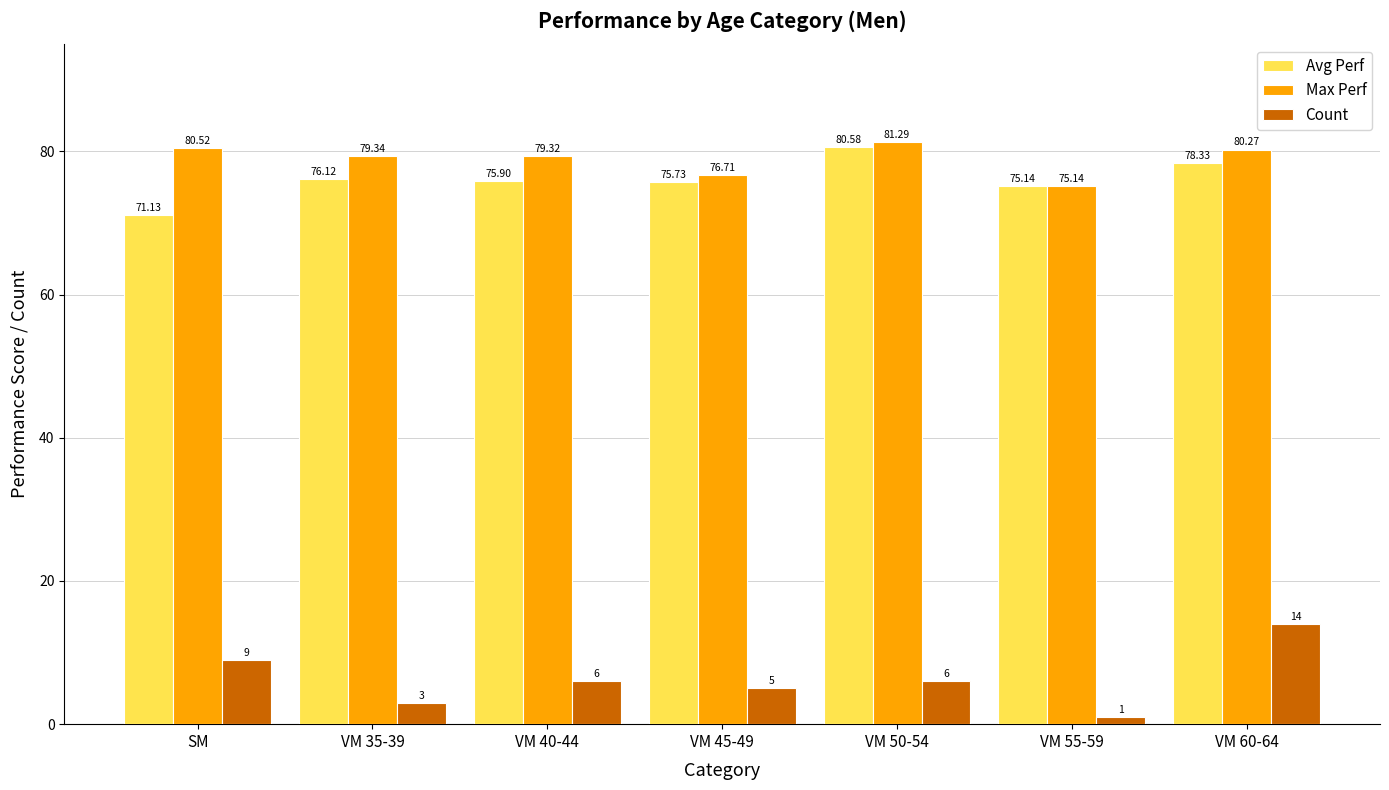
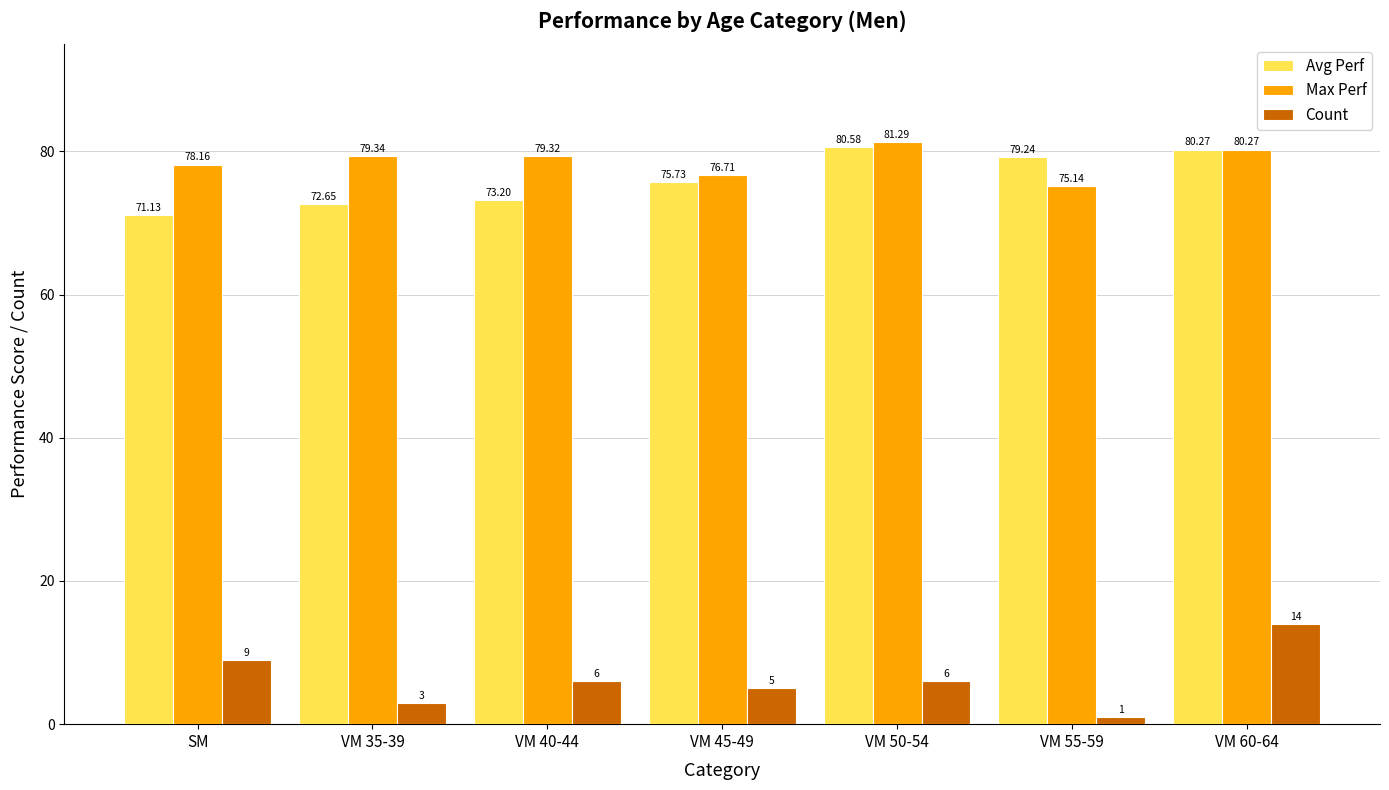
Max Perf, SM: 80.52 -> 78.16
Avg Perf, VM 35-39: 76.12 -> 72.65
Avg Perf, VM 40-44: 75.90 -> 73.20
Avg Perf, VM 55-59: 75.14 -> 79.24
Avg Perf, VM 60-64: 78.33 -> 80.27
